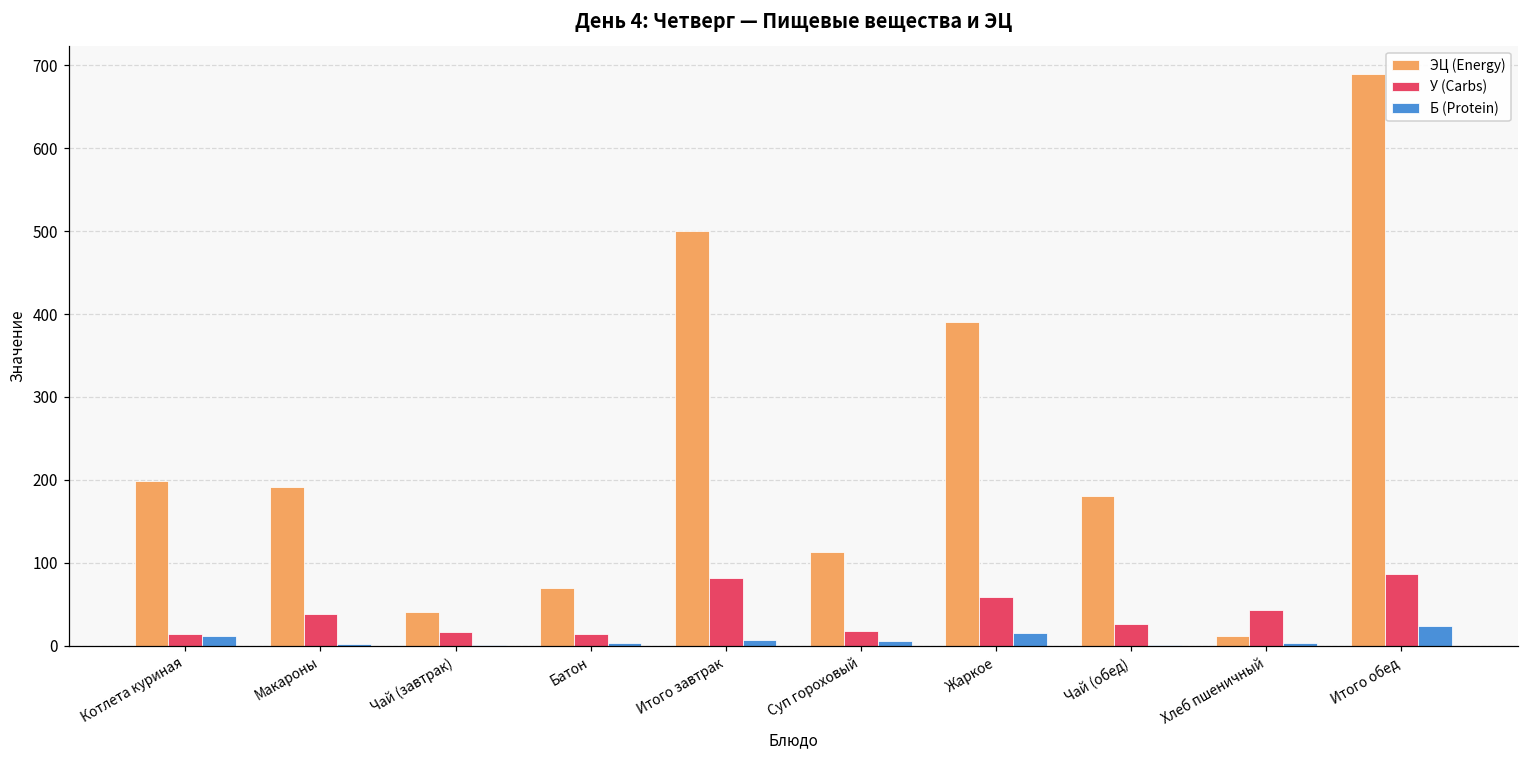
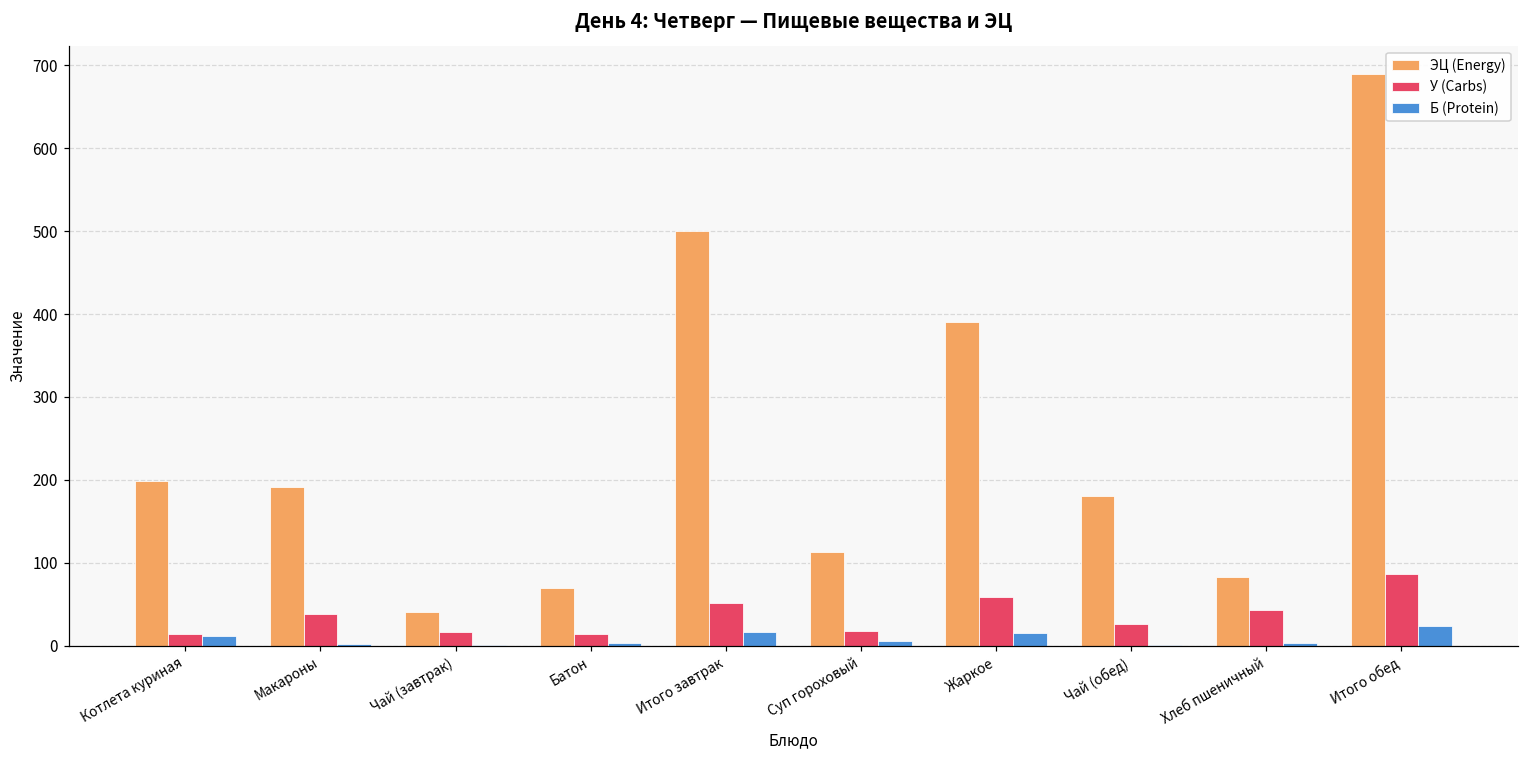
У (Carbs), Итого завтрак: 80 -> 50
Б (Protein), Итого завтрак: 10 -> 20
ЭЦ (Energy), Хлеб пшеничный: 10 -> 80
